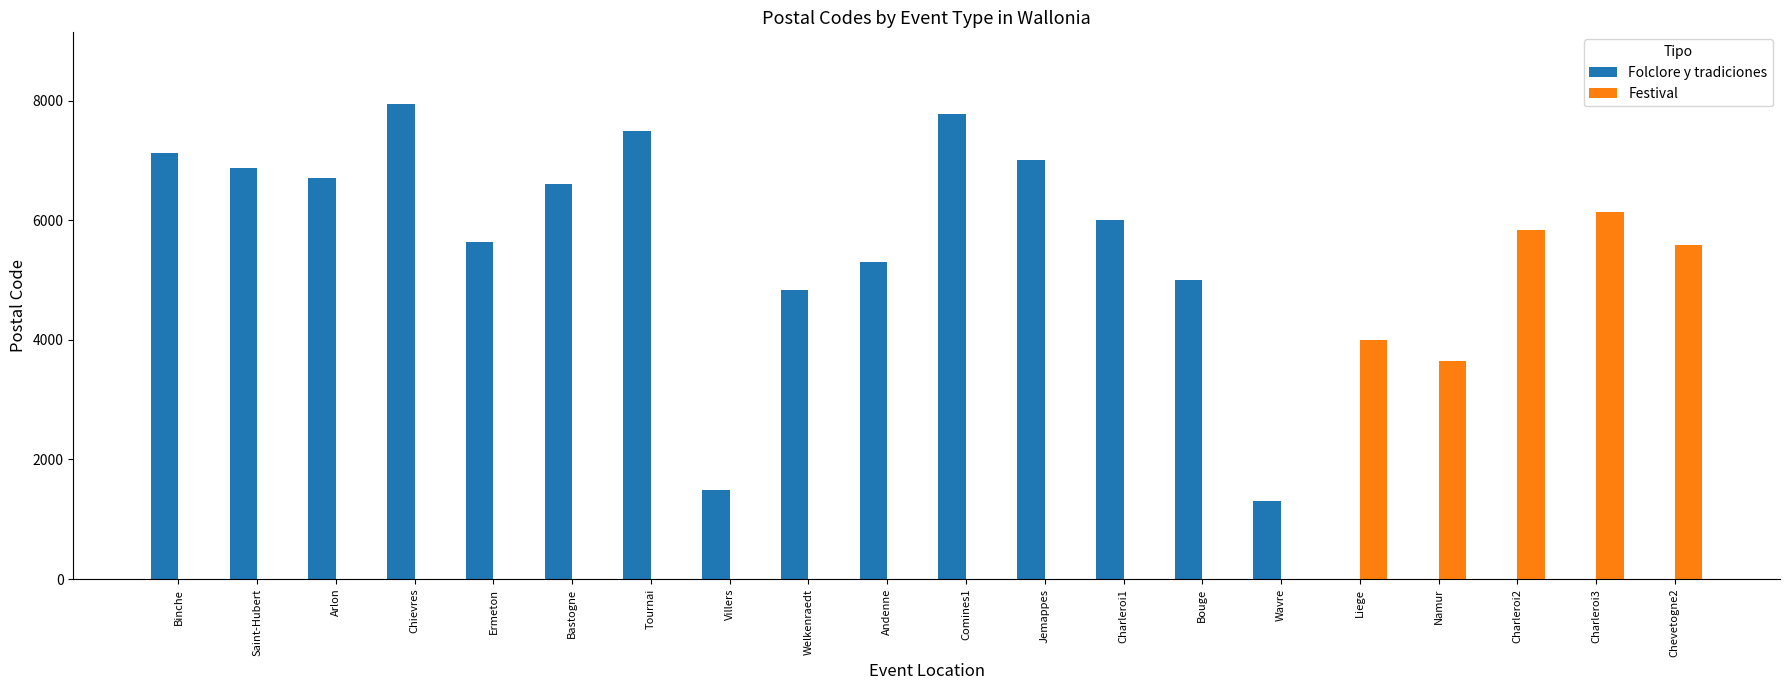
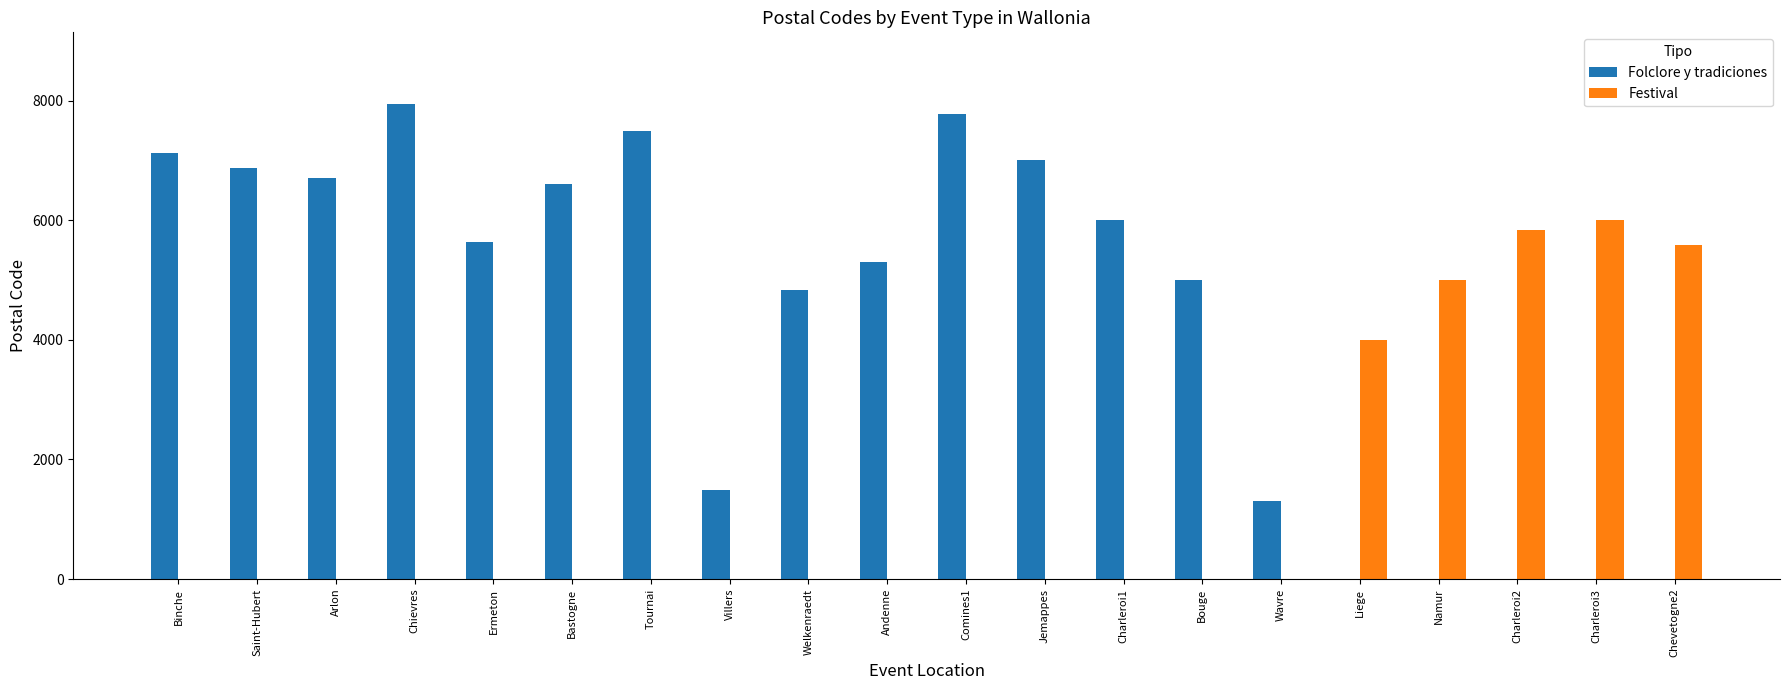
Festival, Namur: 3600 -> 5000
Festival, Charleroi3: 6100 -> 6000
